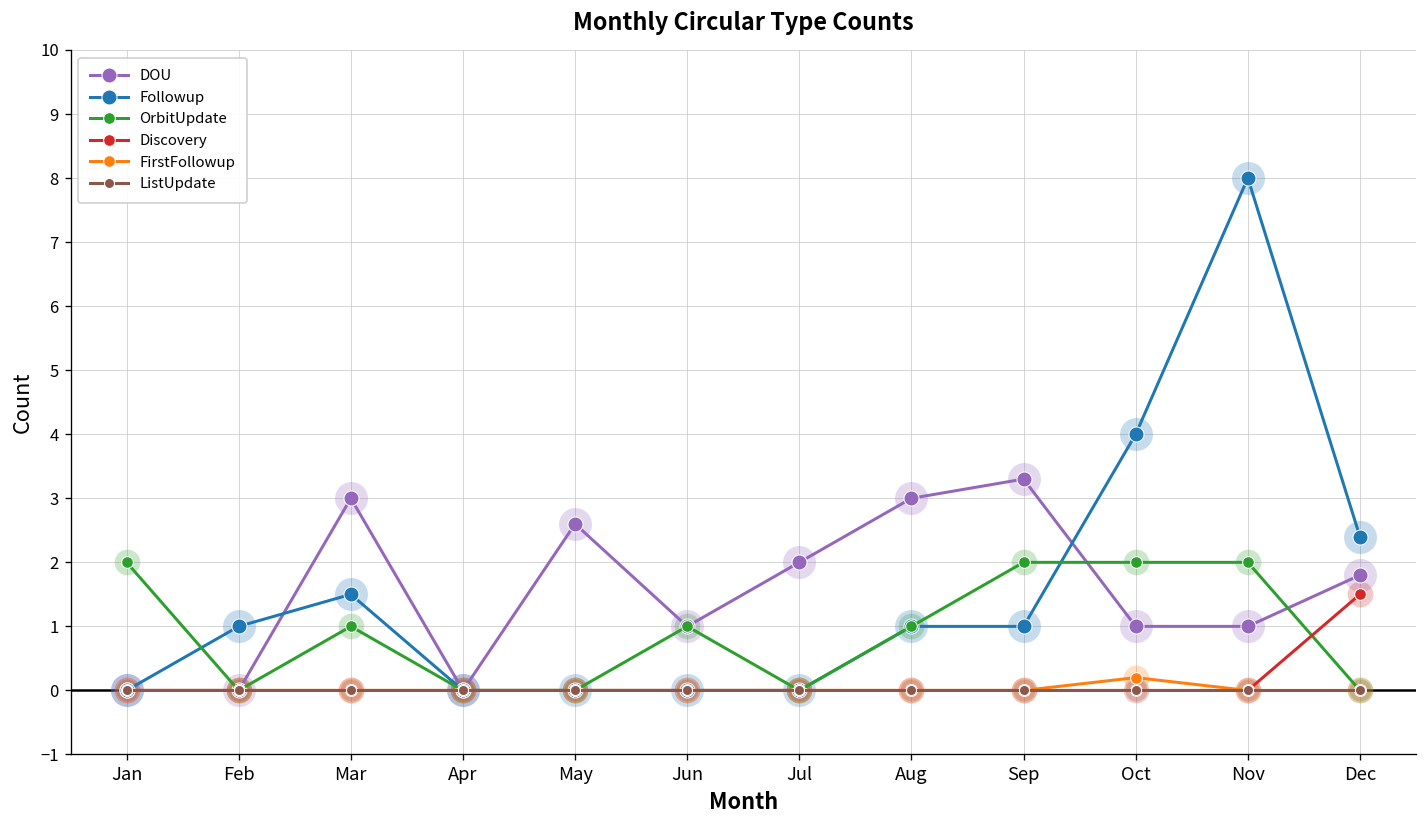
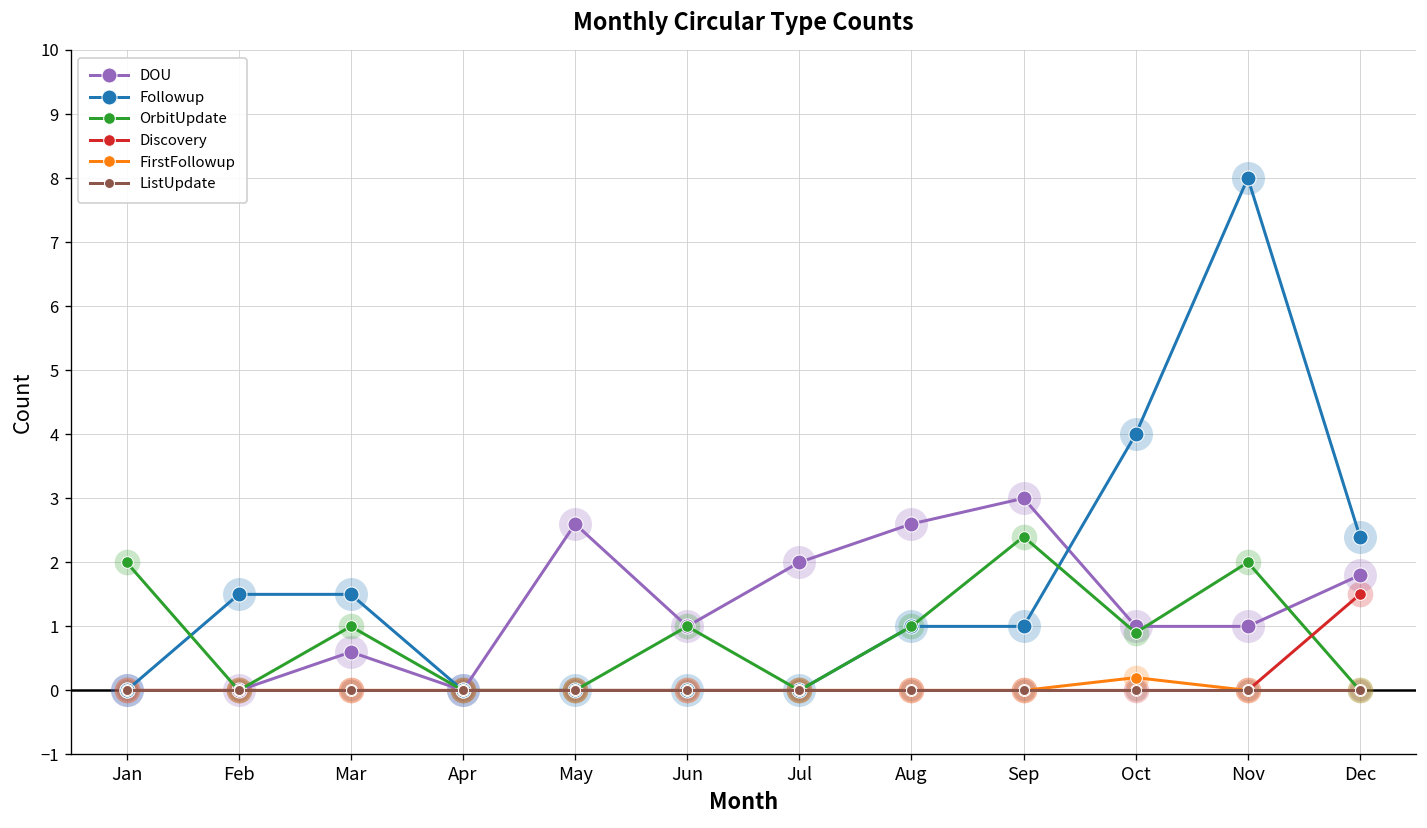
Followup, Feb: 1.0 -> 1.5
DOU, Mar: 3.0 -> 0.6
DOU, Aug: 3.0 -> 2.6
DOU, Sep: 3.3 -> 3.0
OrbitUpdate, Sep: 2.0 -> 2.4
OrbitUpdate, Oct: 2.0 -> 0.9
